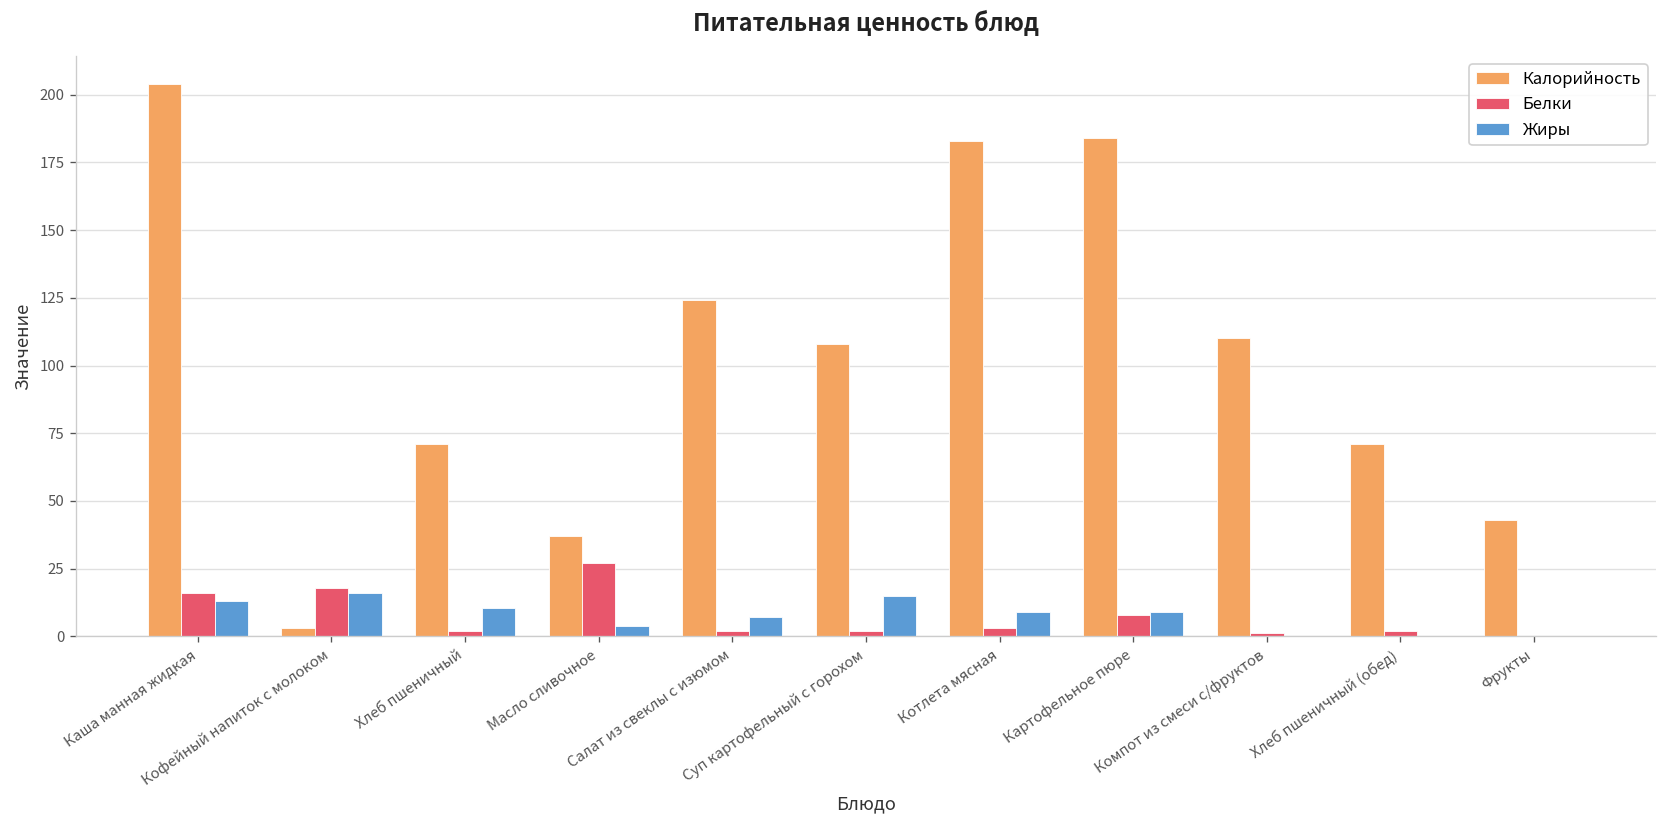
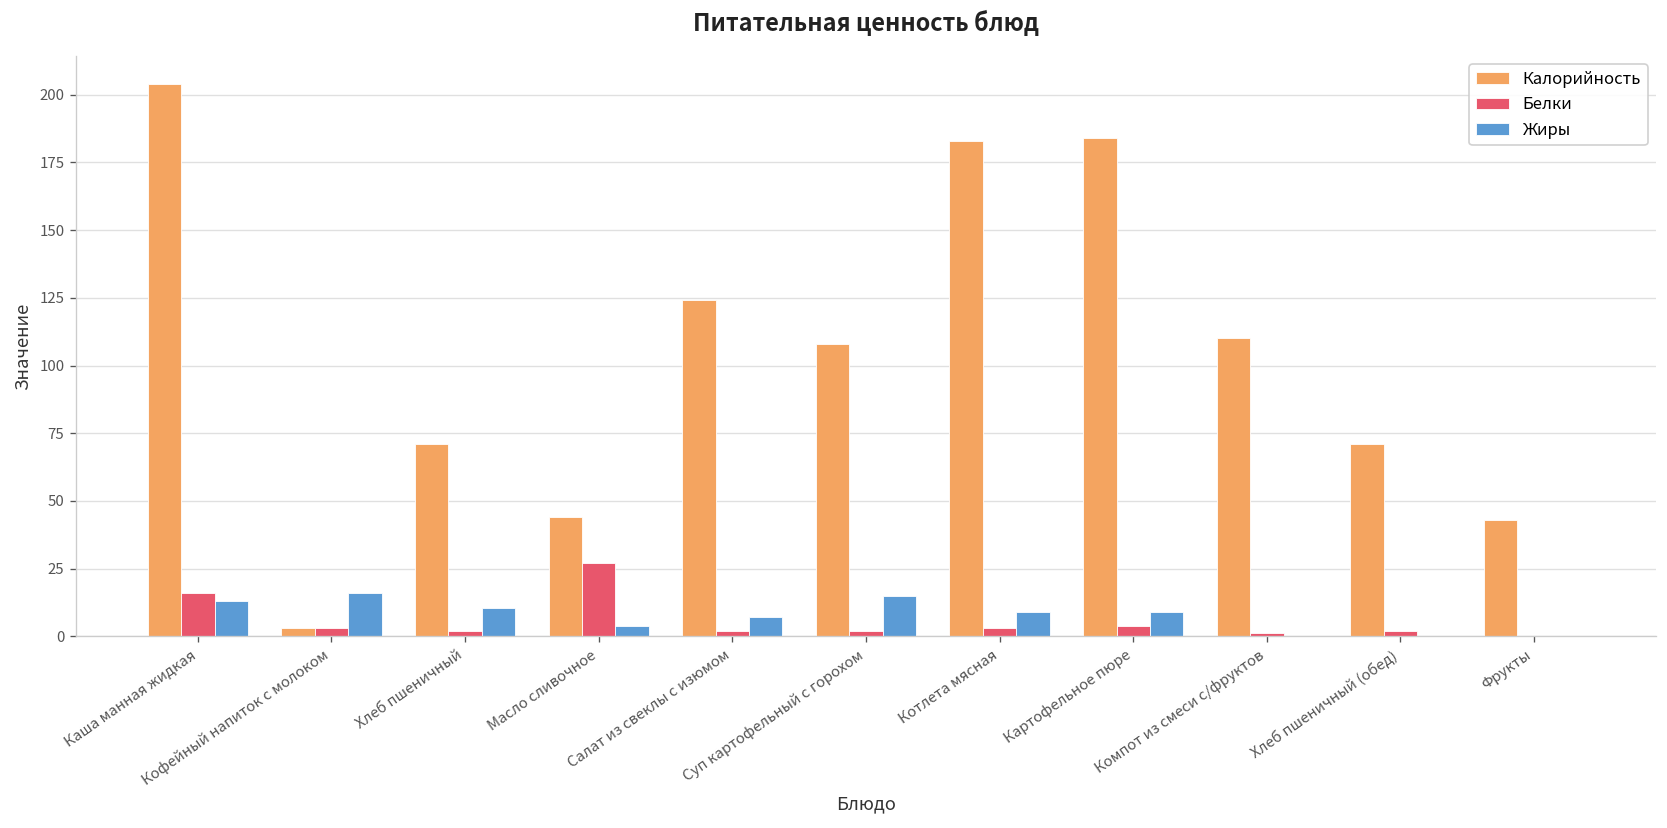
Белки, Кофейный напиток с молоком: 18 -> 3
Калорийность, Масло сливочное: 37 -> 44
Белки, Картофельное пюре: 8 -> 4
